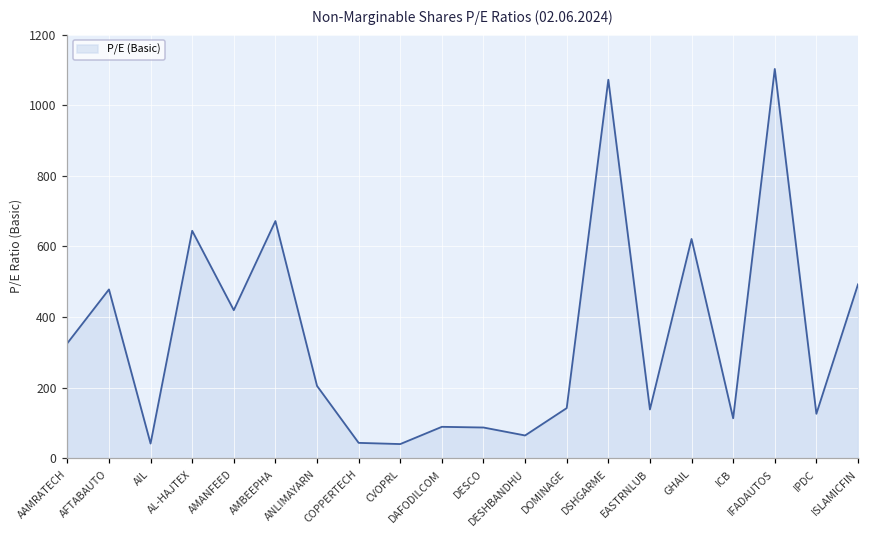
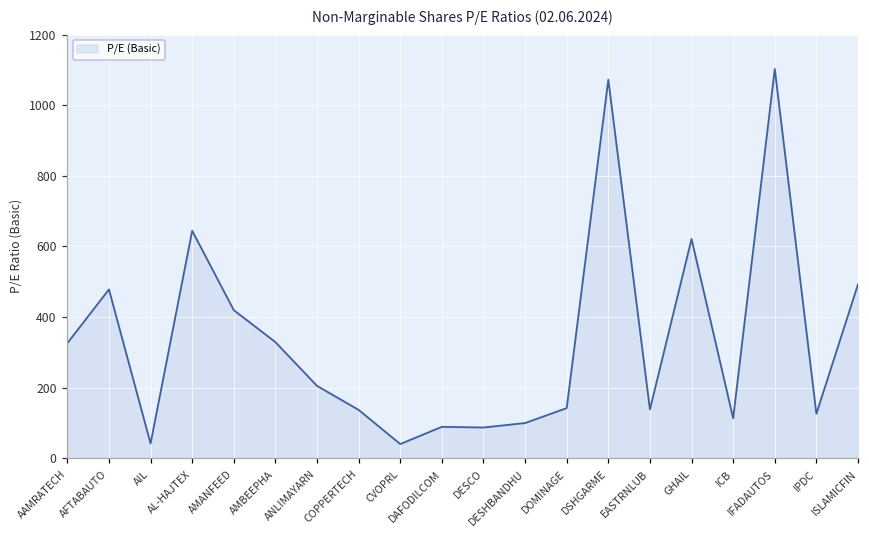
AMBEEPHA: 670 -> 330
COPPERTECH: 40 -> 140
DESHBANDHU: 60 -> 100
